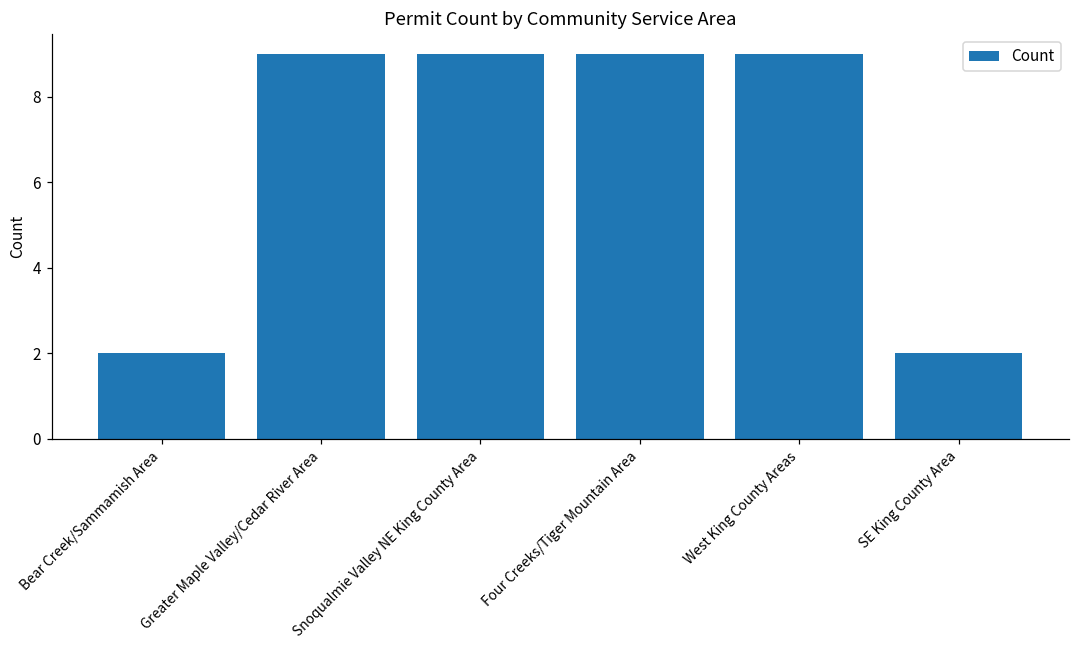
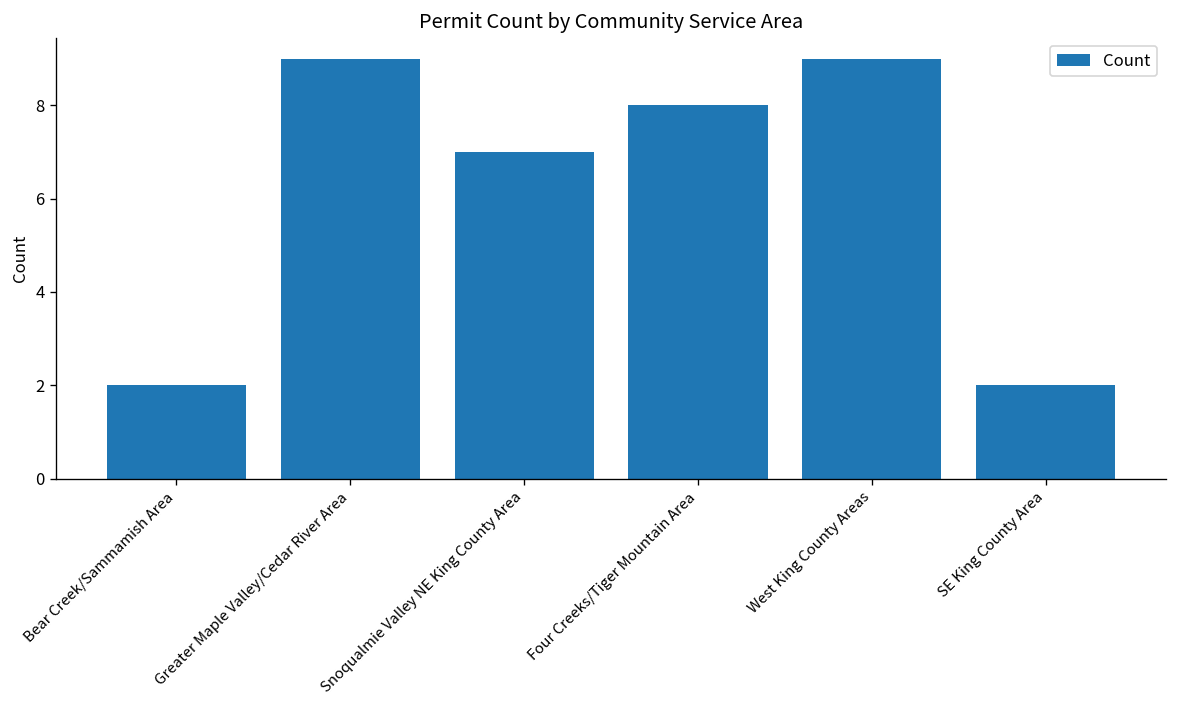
Snoqualmie Valley NE King County Area: 9 -> 7
Four Creeks/Tiger Mountain Area: 9 -> 8
